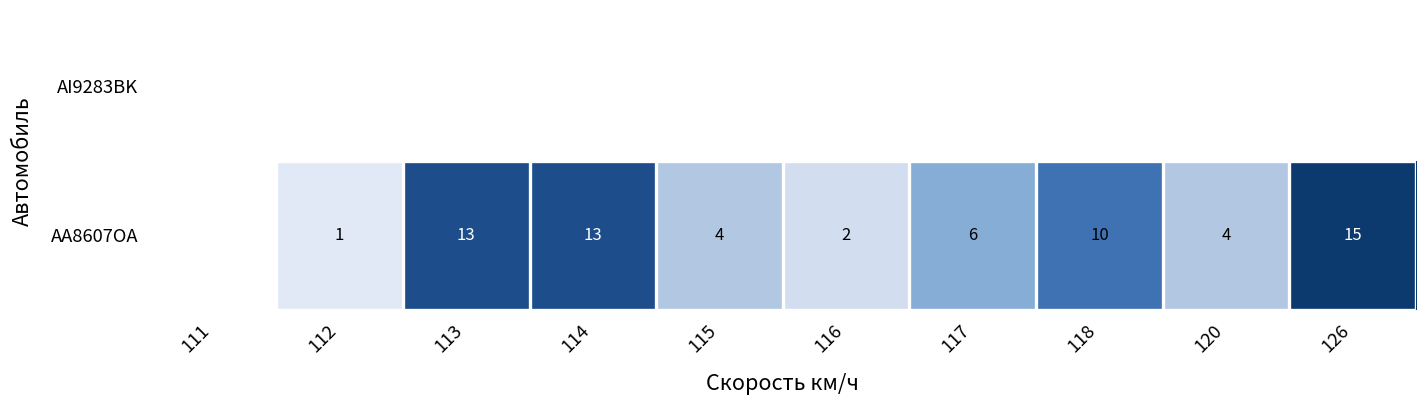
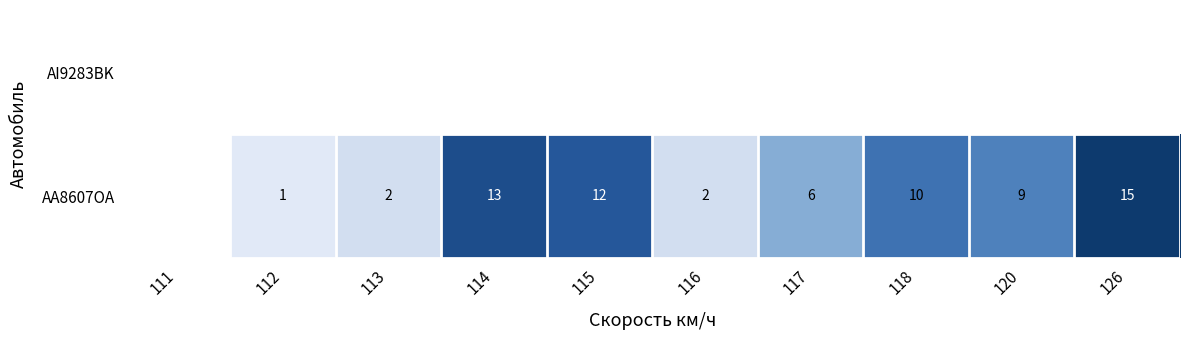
AA8607OA, 113: 13 -> 2
AA8607OA, 115: 4 -> 12
AA8607OA, 120: 4 -> 9
